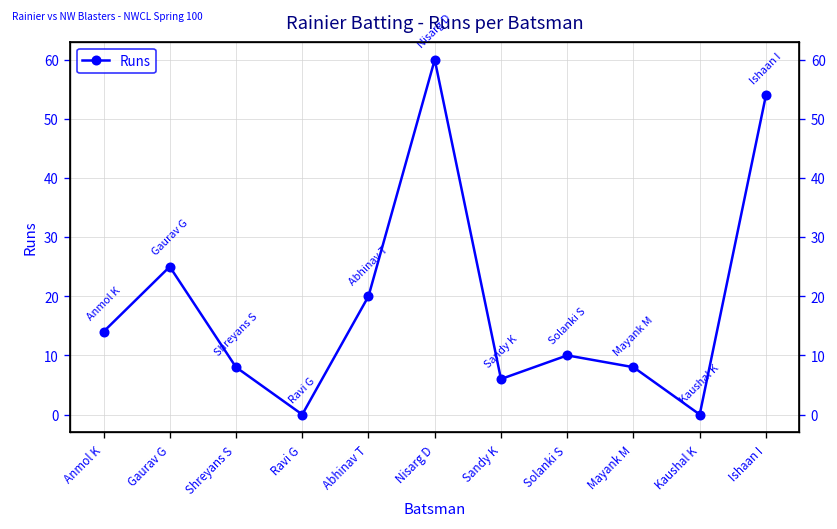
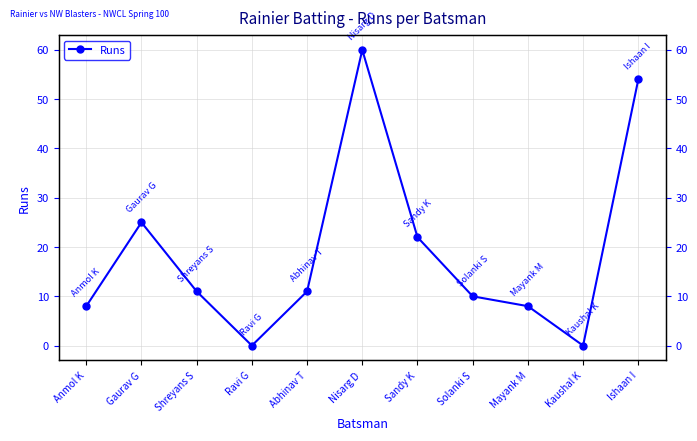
Anmol K: 14 -> 8
Shreyans S: 8 -> 11
Abhinav T: 20 -> 11
Sandy K: 6 -> 22
